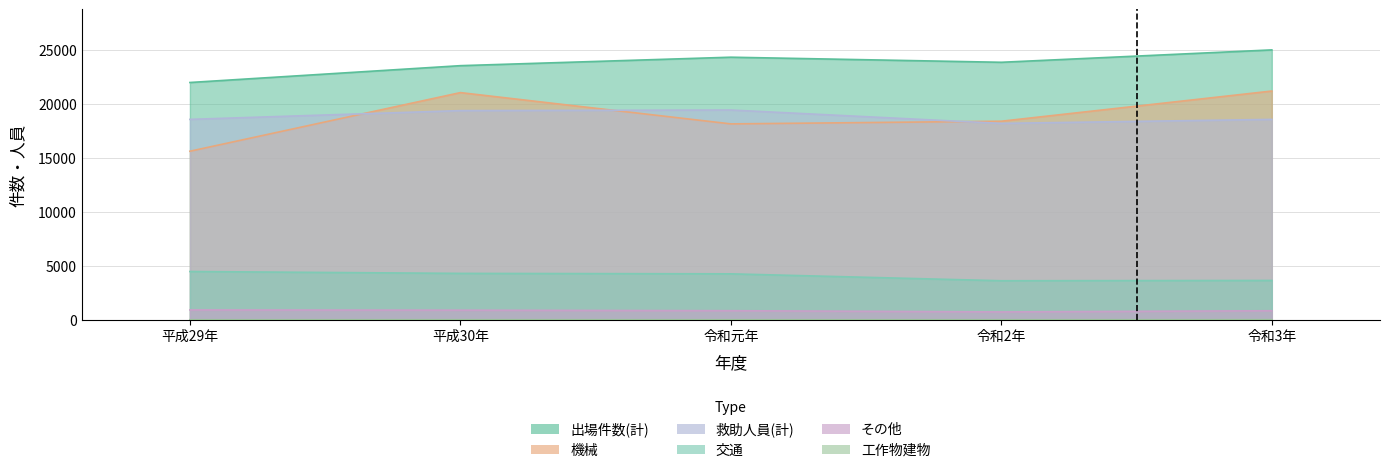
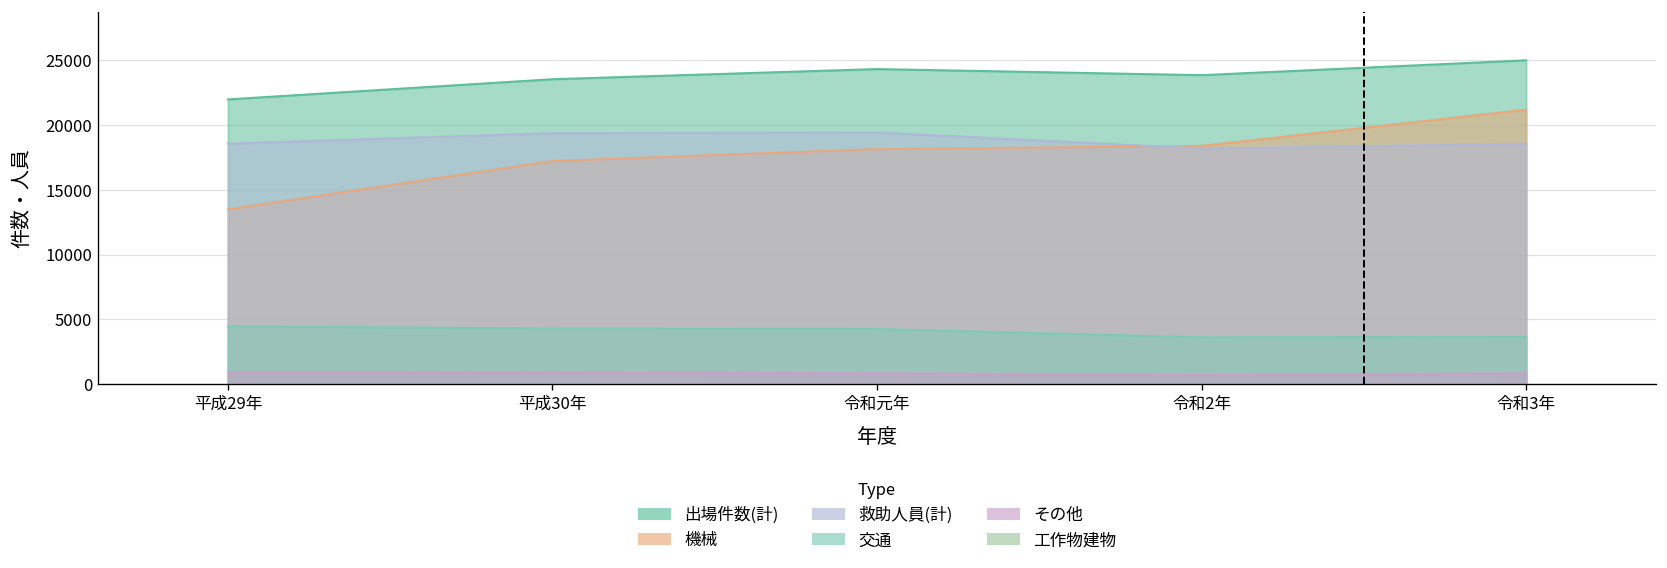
機械, 平成29年: 15600 -> 13500
機械, 平成30年: 21000 -> 17200
